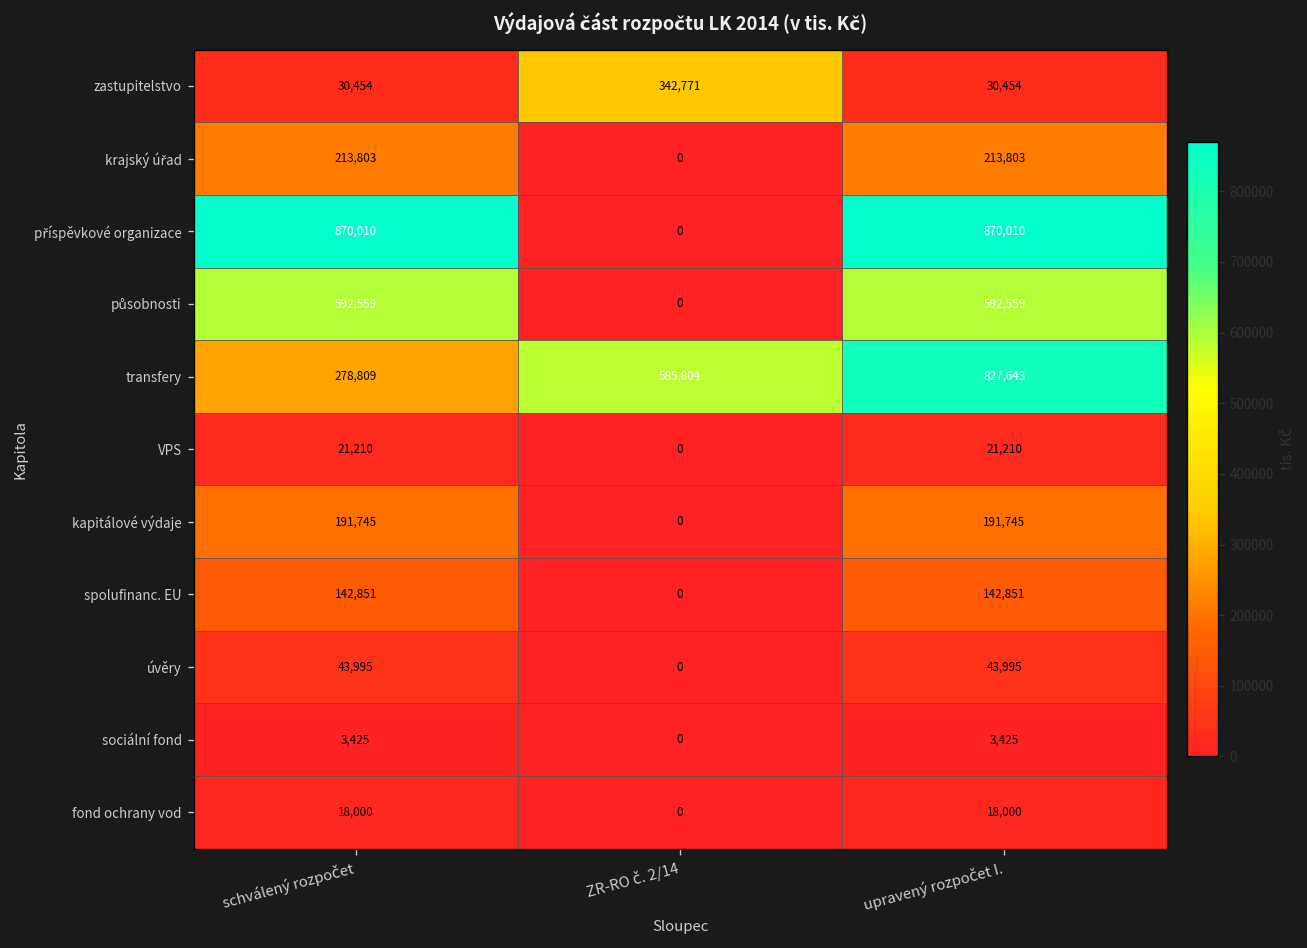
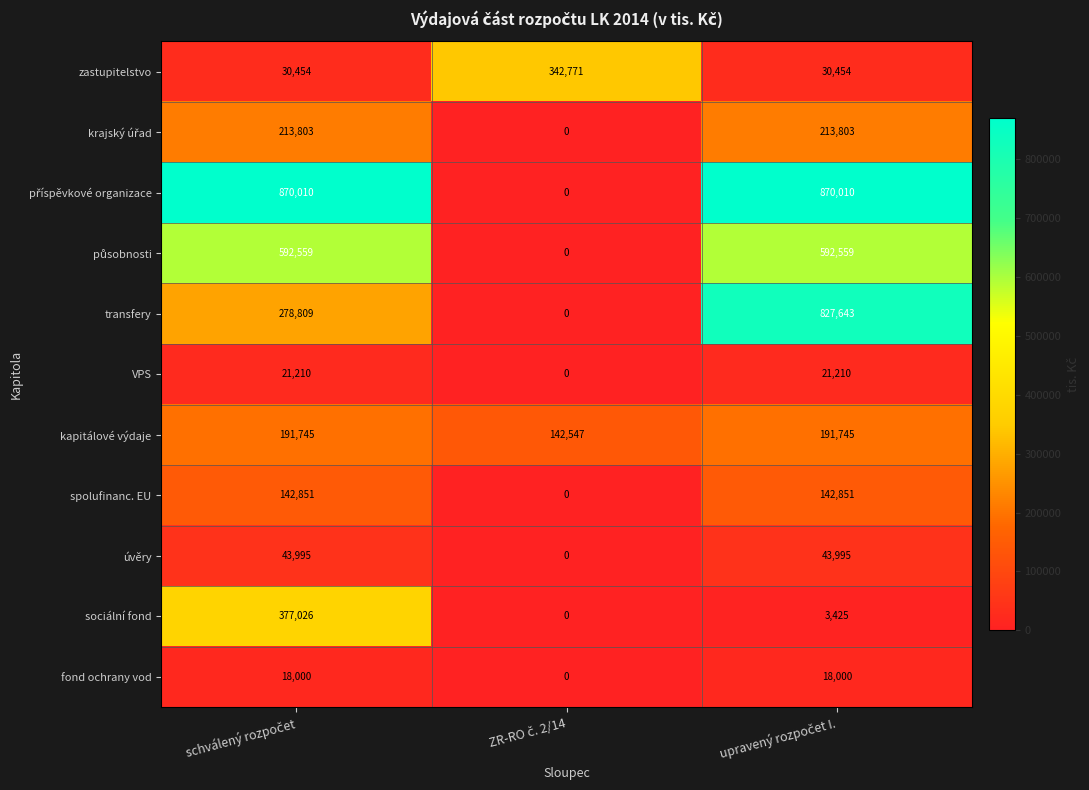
transfery, ZR-RO č. 2/14: 585,804 -> 0
kapitálové výdaje, ZR-RO č. 2/14: 0 -> 142,547
sociální fond, schválený rozpočet: 3,425 -> 377,026
